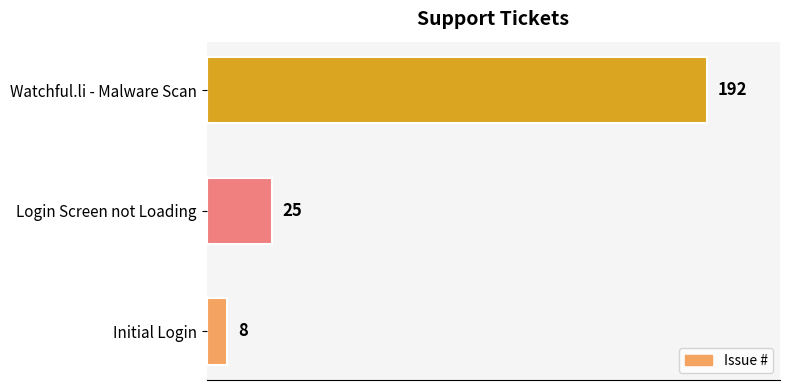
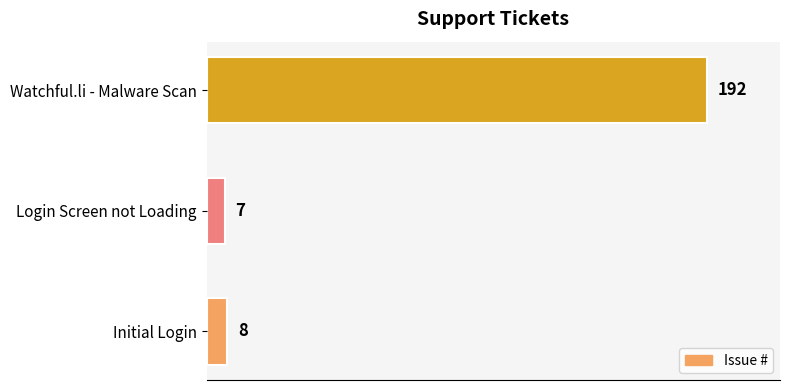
Login Screen not Loading: 25 -> 7
